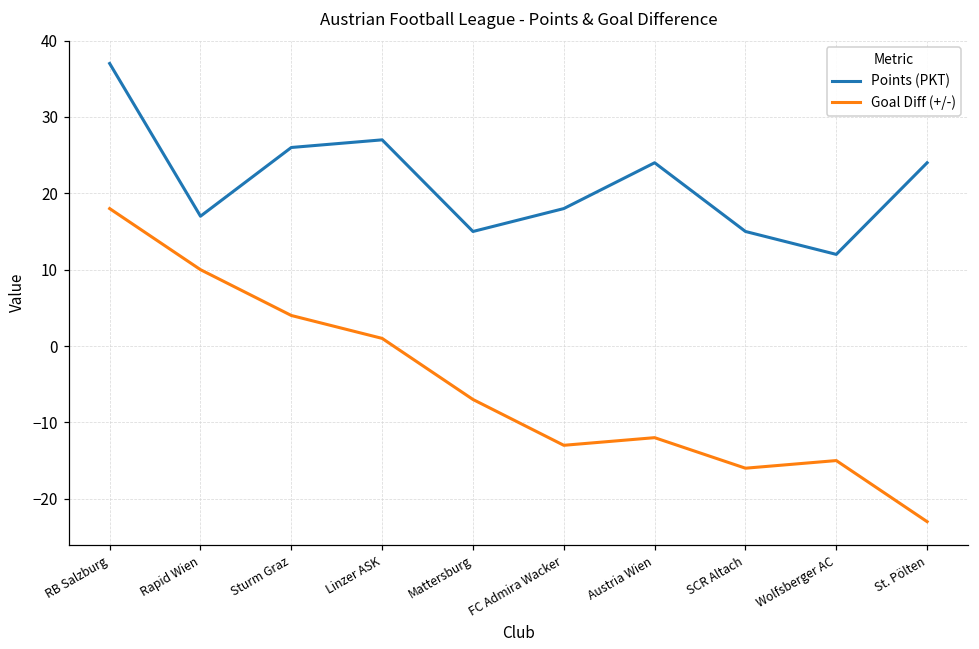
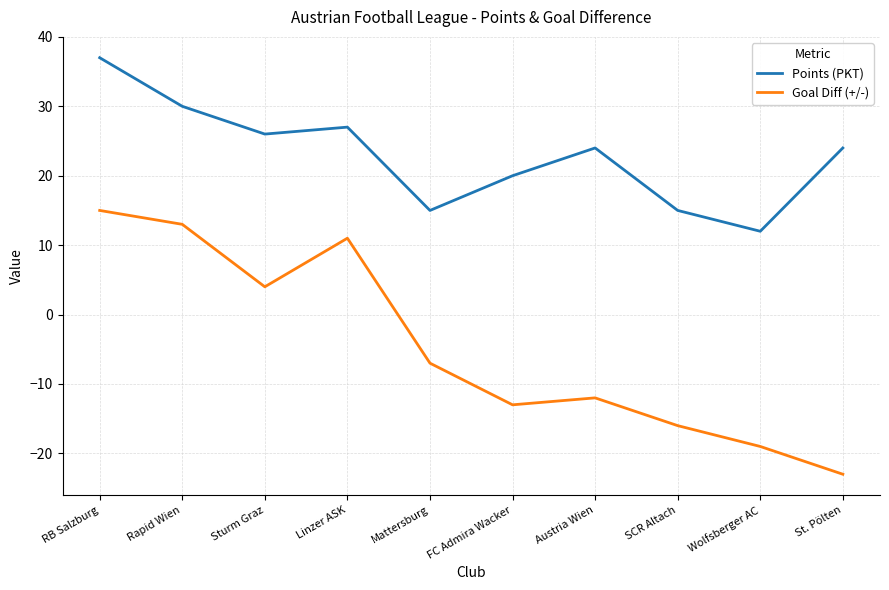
Goal Diff (+/-), RB Salzburg: 18 -> 15
Points (PKT), Rapid Wien: 17 -> 30
Goal Diff (+/-), Rapid Wien: 10 -> 13
Goal Diff (+/-), Linzer ASK: 1 -> 11
Points (PKT), FC Admira Wacker: 18 -> 20
Goal Diff (+/-), Wolfsberger AC: -15 -> -19
